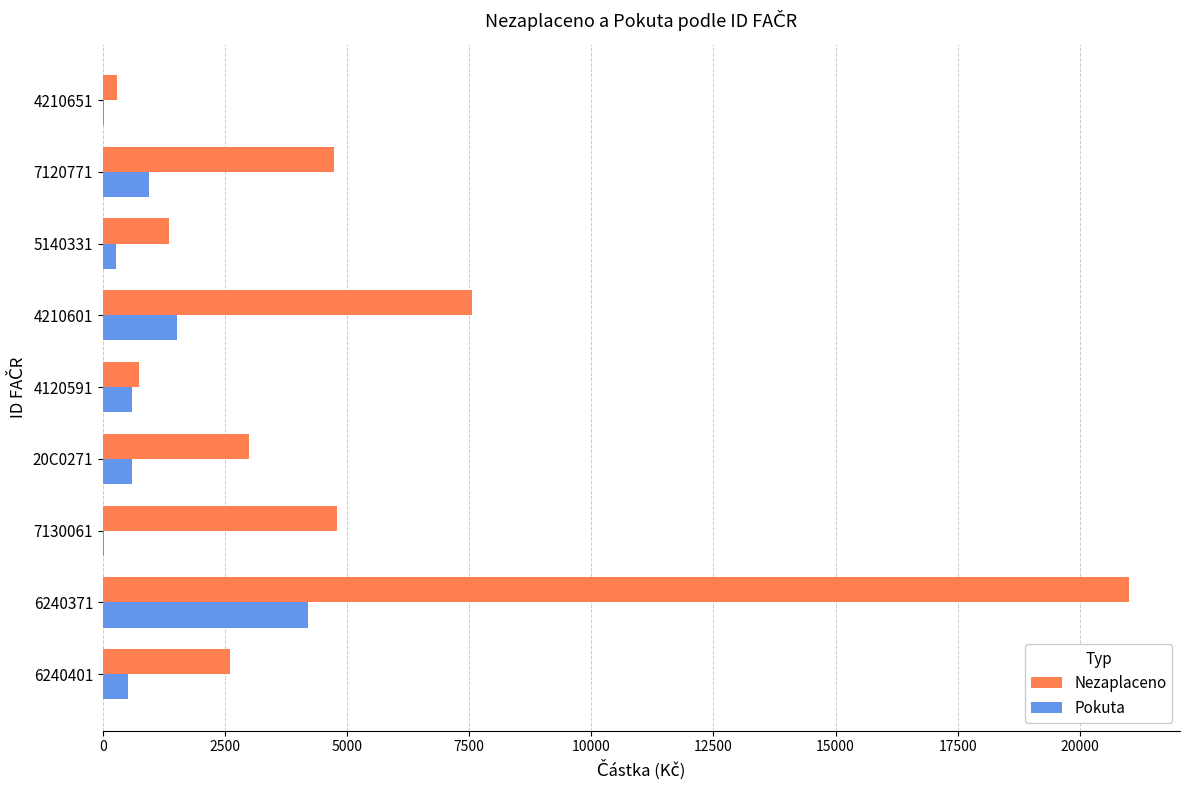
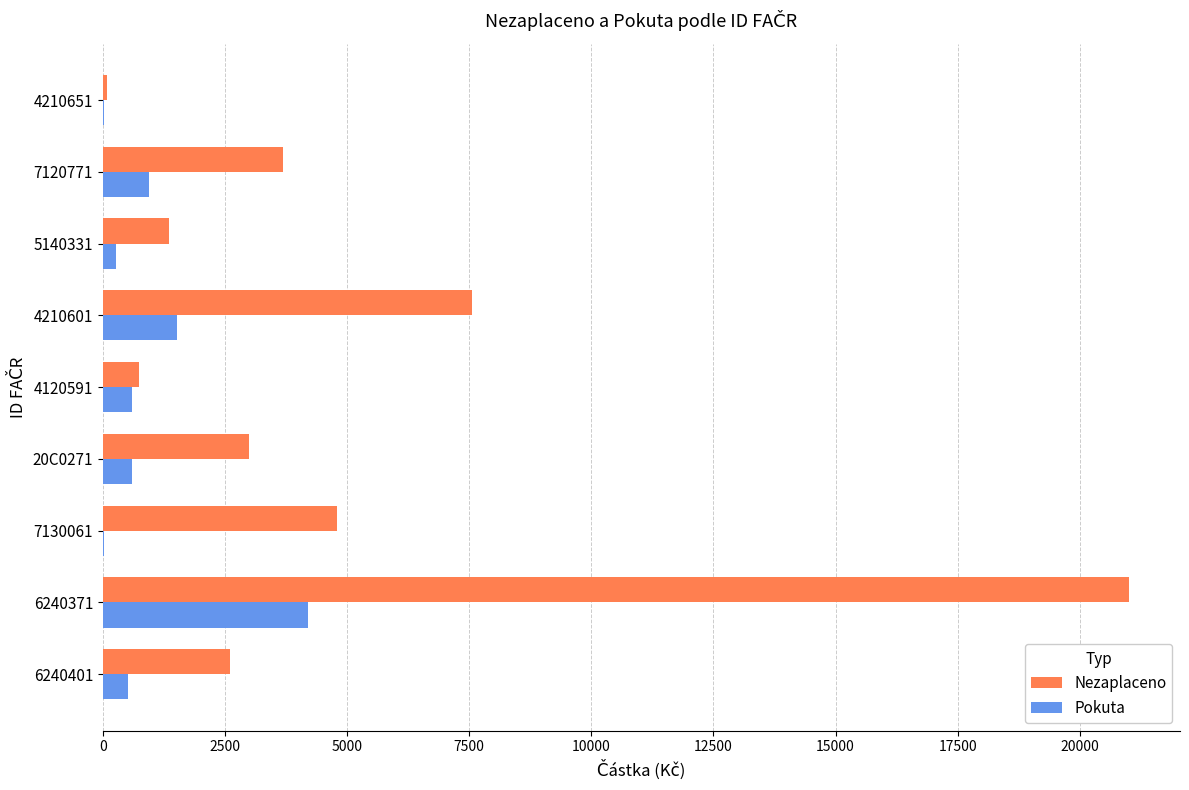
Nezaplaceno, 4210651: 300 -> 100
Nezaplaceno, 7120771: 4700 -> 3700
